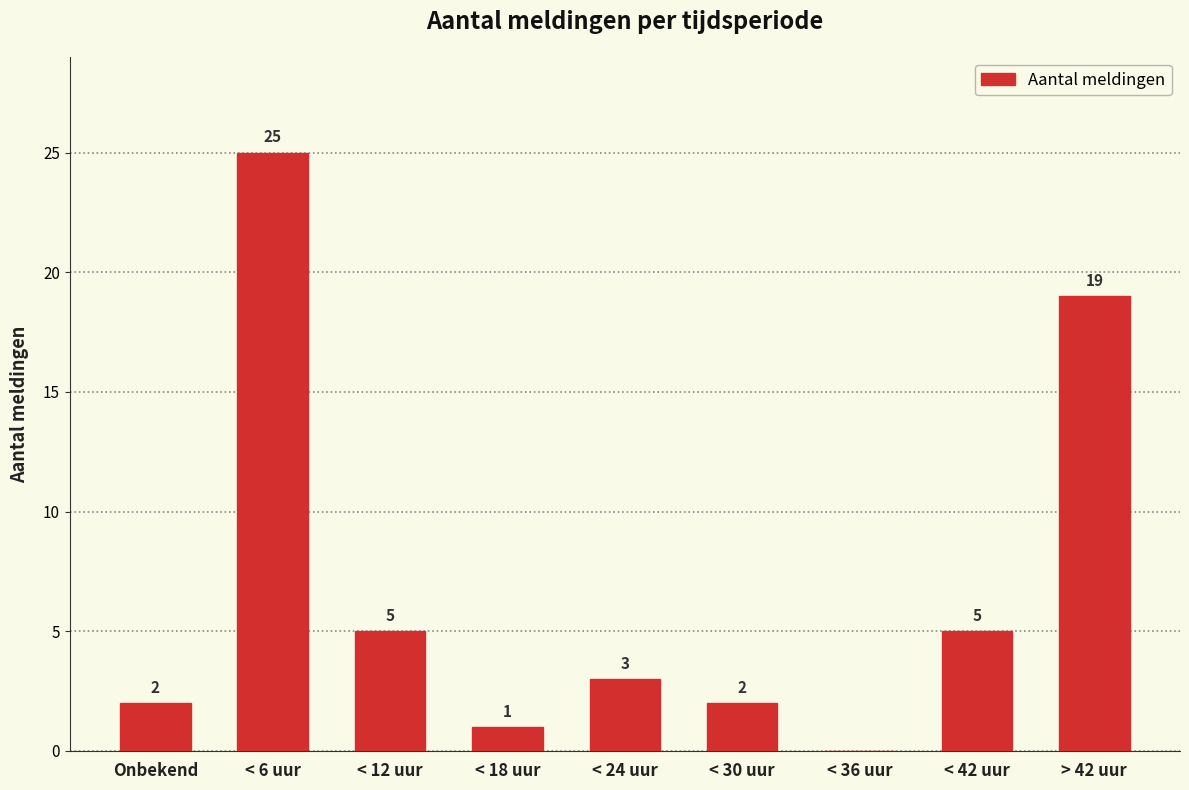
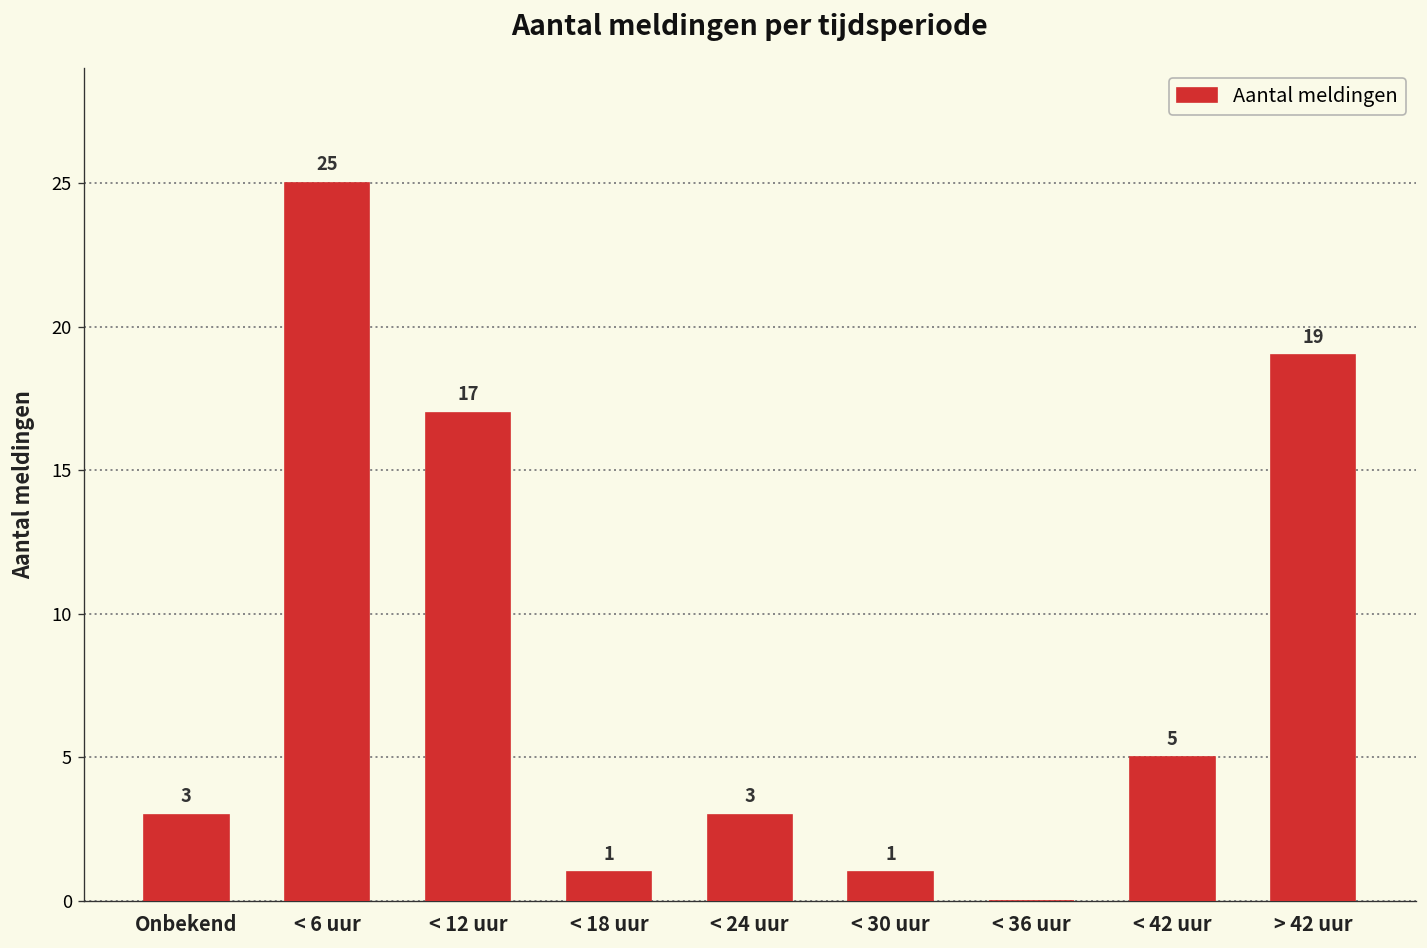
Onbekend: 2 -> 3
< 12 uur: 5 -> 17
< 30 uur: 2 -> 1
